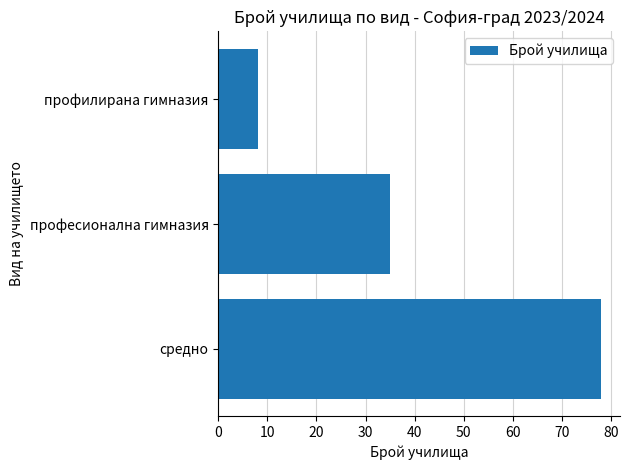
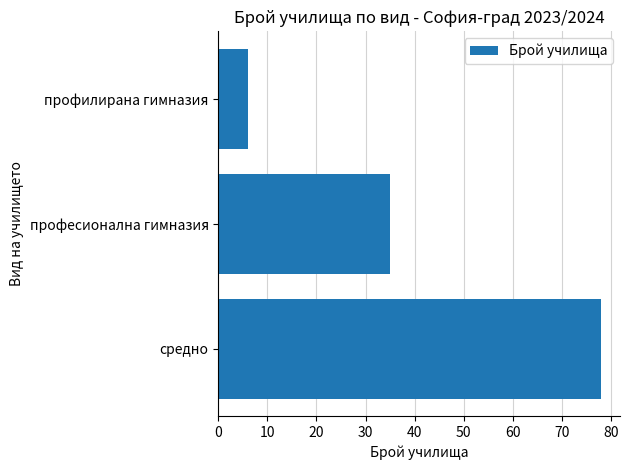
профилирана гимназия: 8 -> 6
